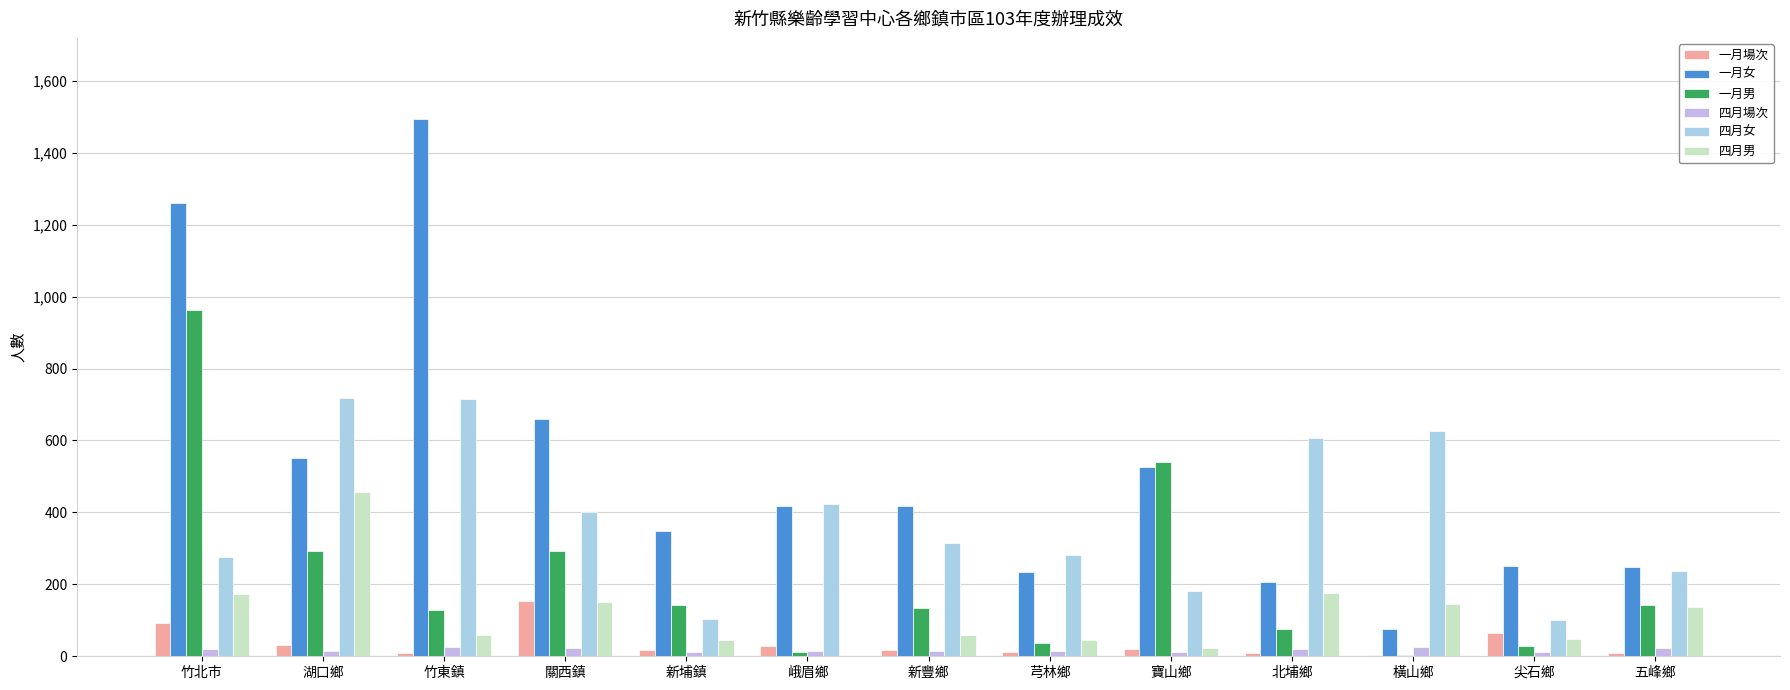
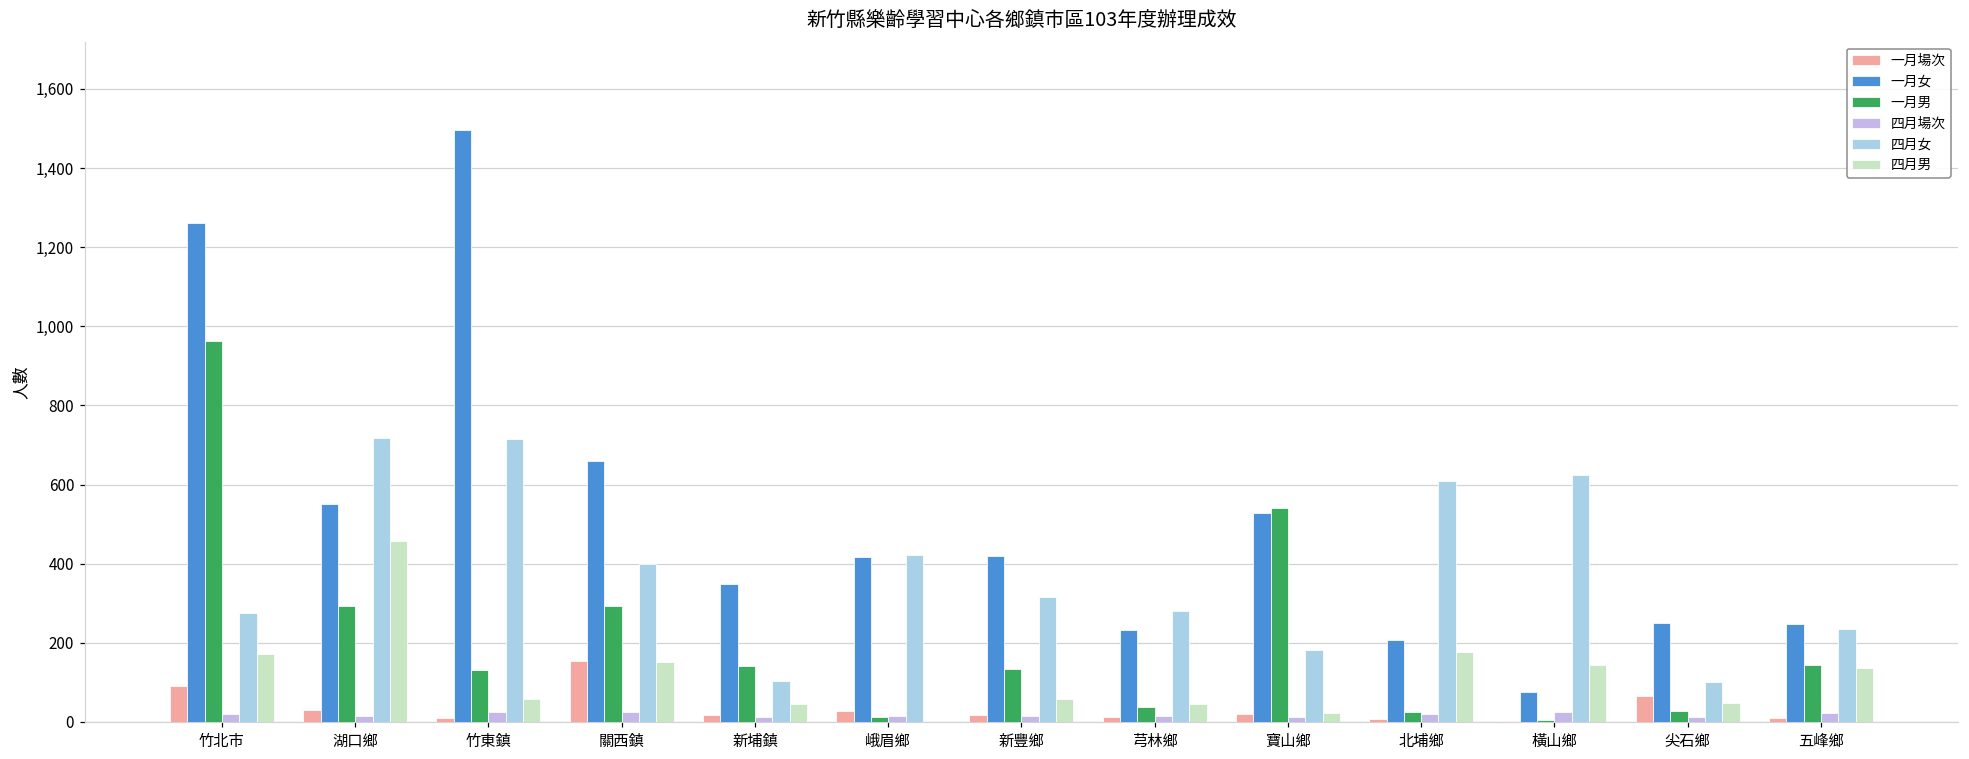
一月男, 北埔鄉: 80 -> 30
